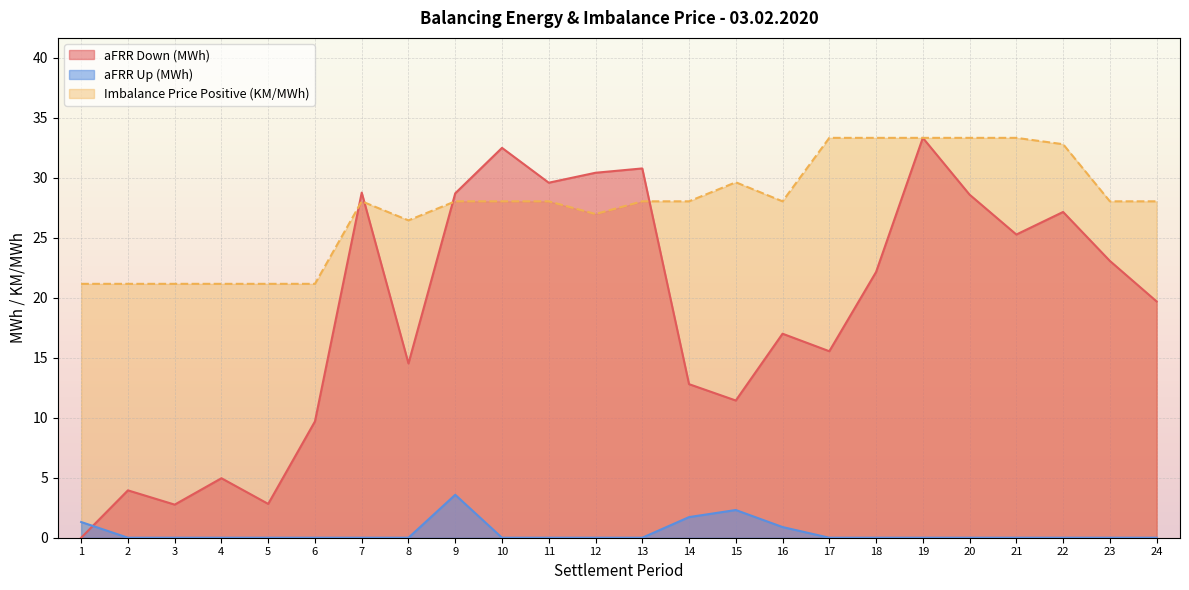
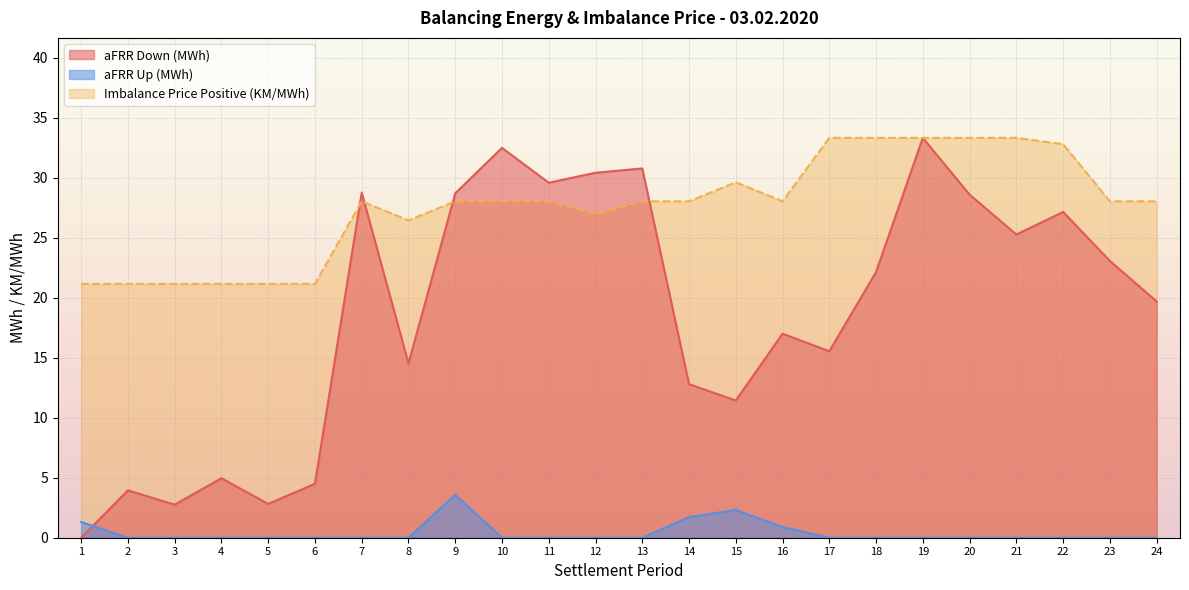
aFRR Down (MWh), 6: 9.7 -> 4.5
